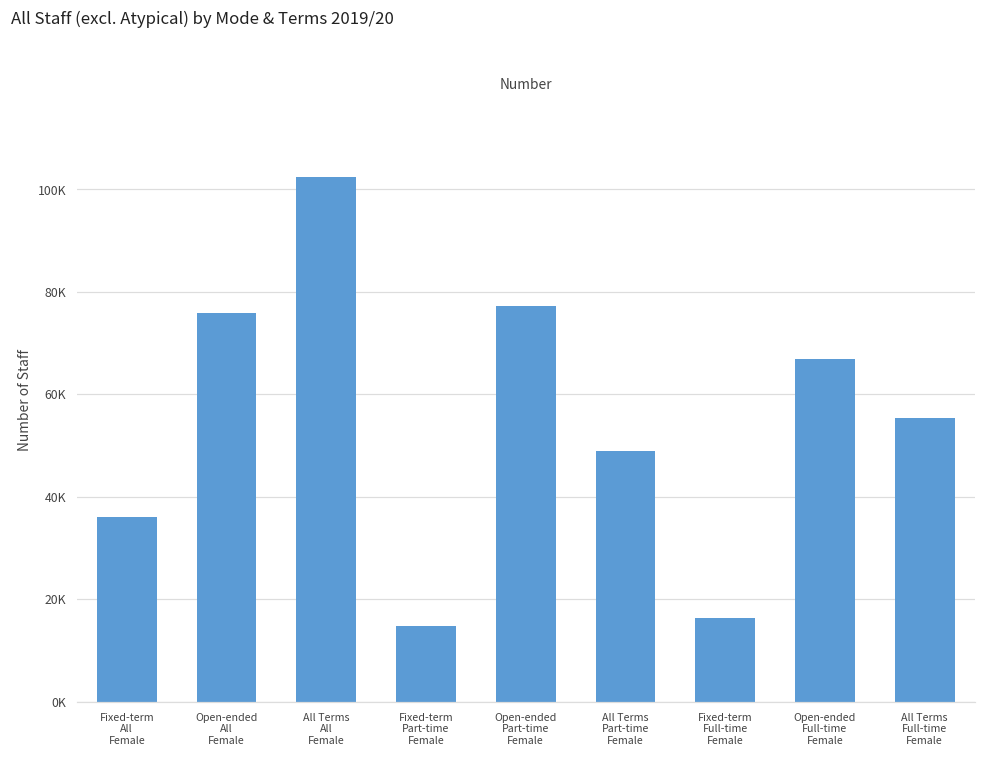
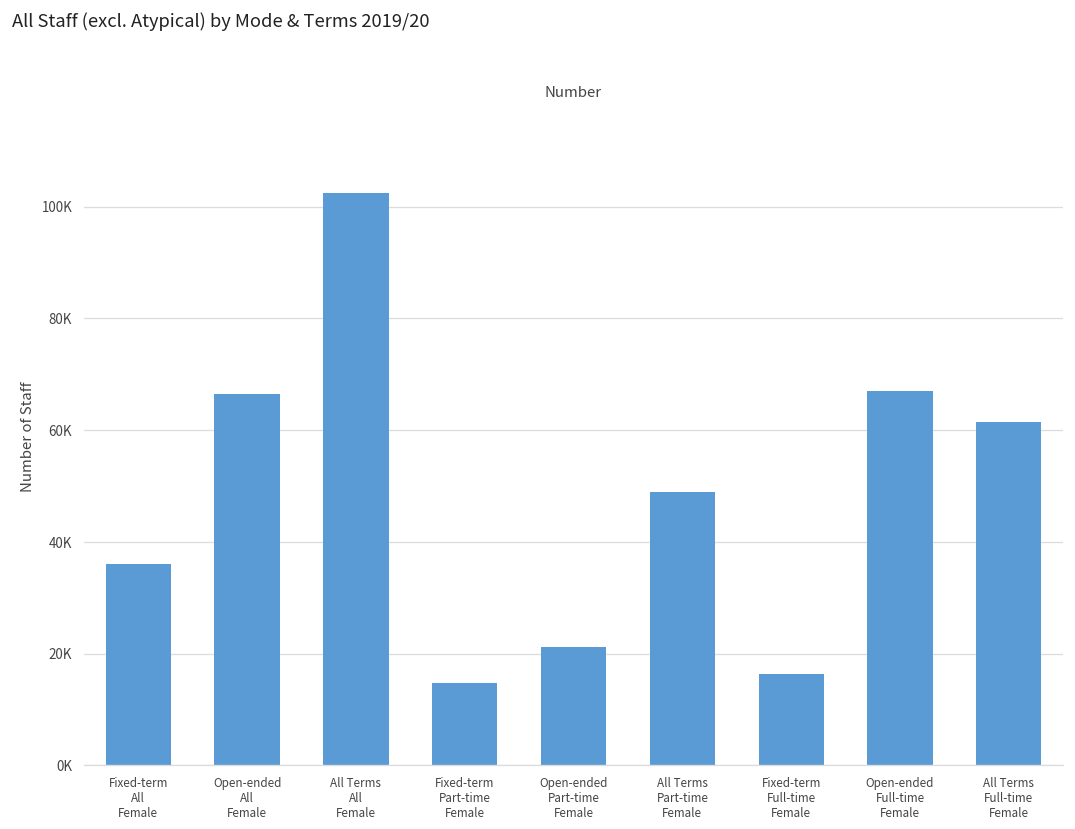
Open-ended All Female: 76000 -> 66000
Open-ended Part-time Female: 77000 -> 21000
All Terms Full-time Female: 55000 -> 62000
